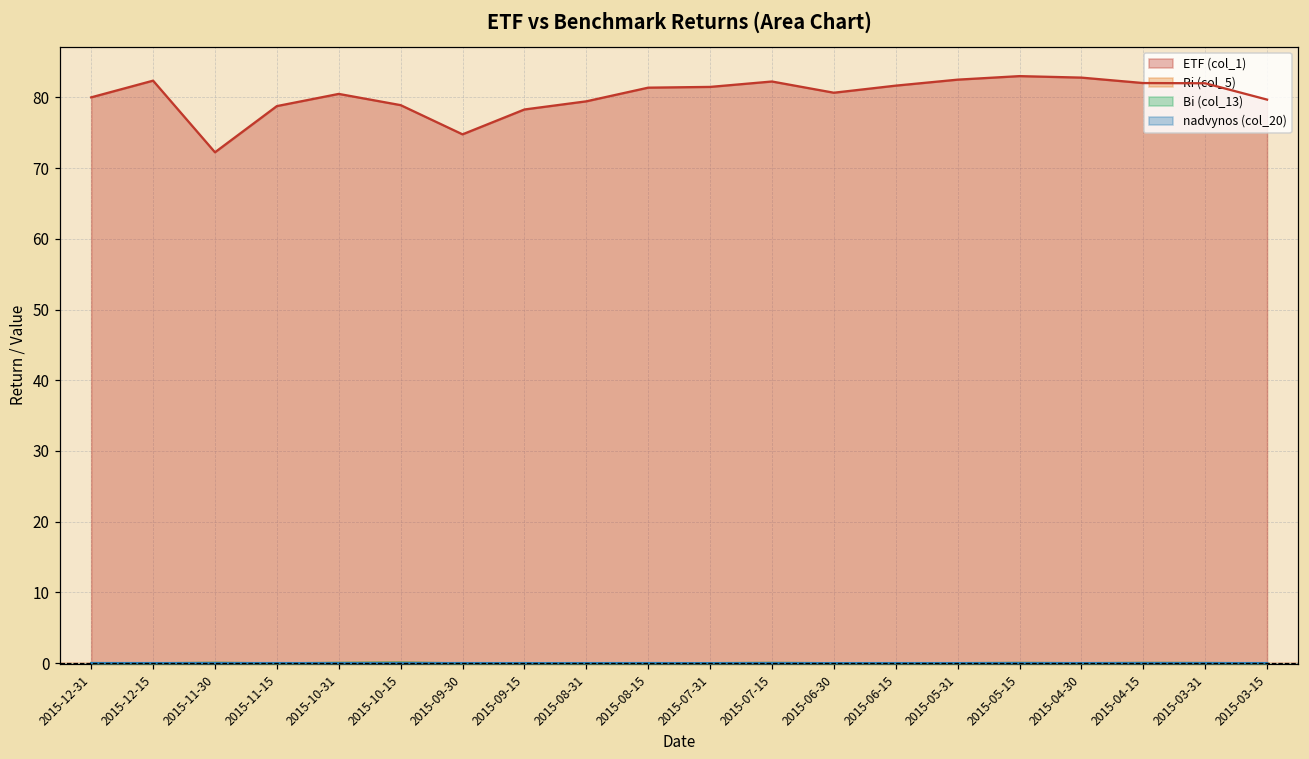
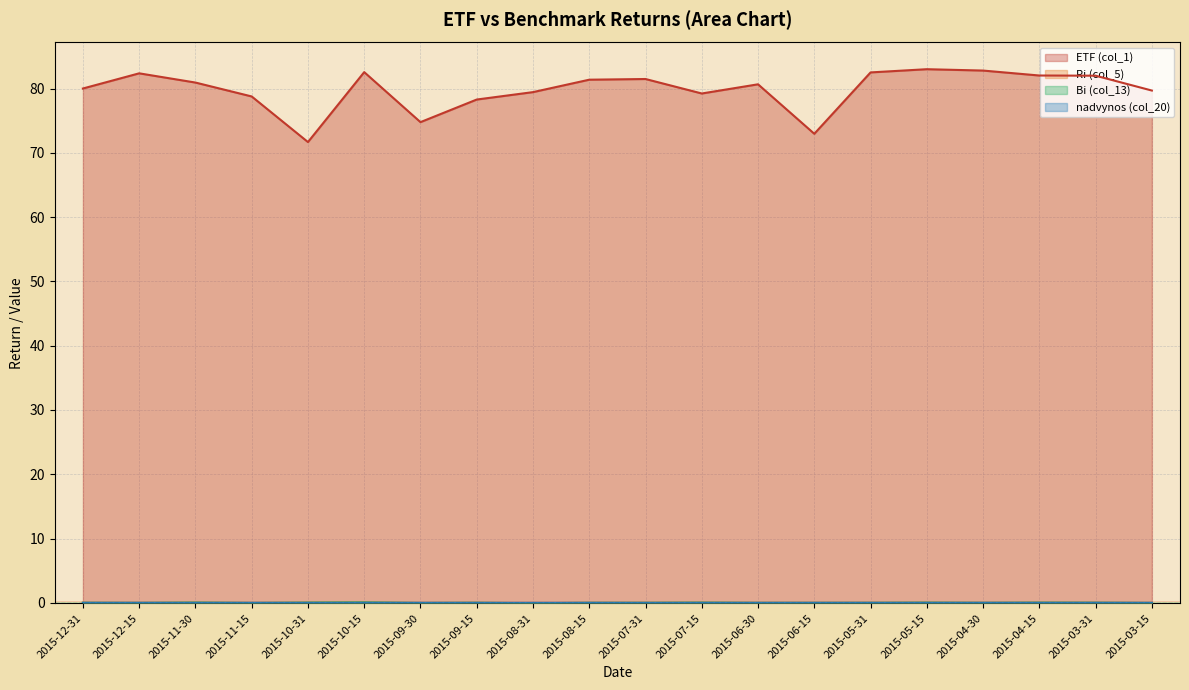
ETF (col_1), 2015-11-30: 72 -> 81
ETF (col_1), 2015-10-31: 81 -> 72
ETF (col_1), 2015-10-15: 79 -> 83
ETF (col_1), 2015-07-15: 82 -> 79
ETF (col_1), 2015-06-15: 82 -> 73
